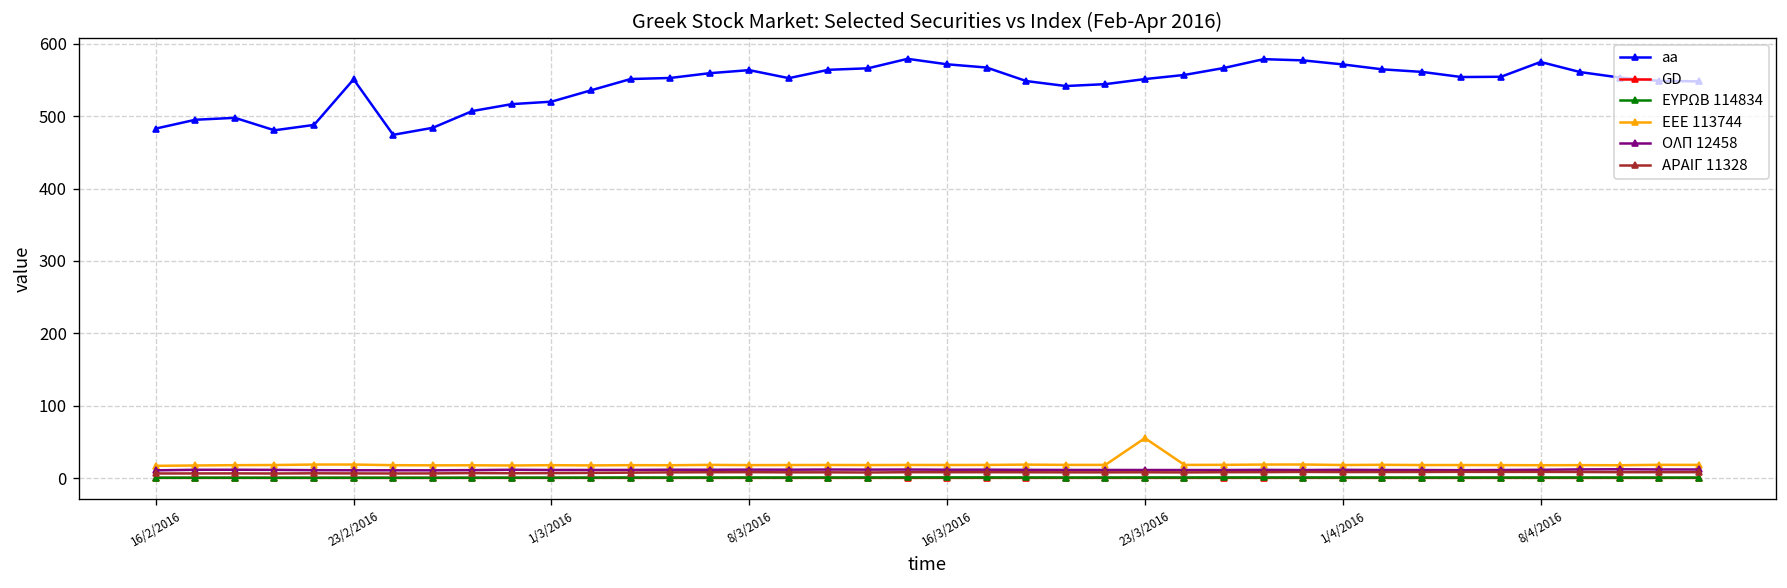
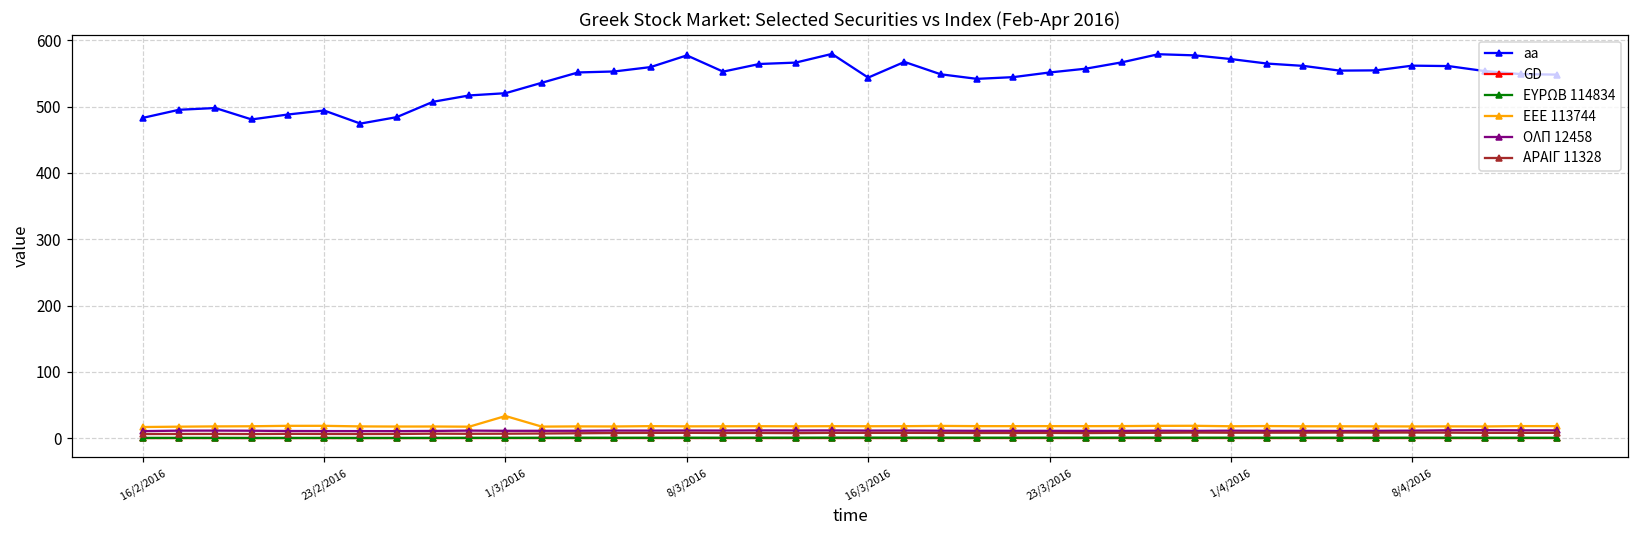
aa, 23/2/2016: 550 -> 490
ΕΕΕ 113744, 1/3/2016: 20 -> 30
aa, 8/3/2016: 560 -> 580
aa, 16/3/2016: 570 -> 540
ΕΕΕ 113744, 23/3/2016: 60 -> 20
aa, 8/4/2016: 570 -> 560
